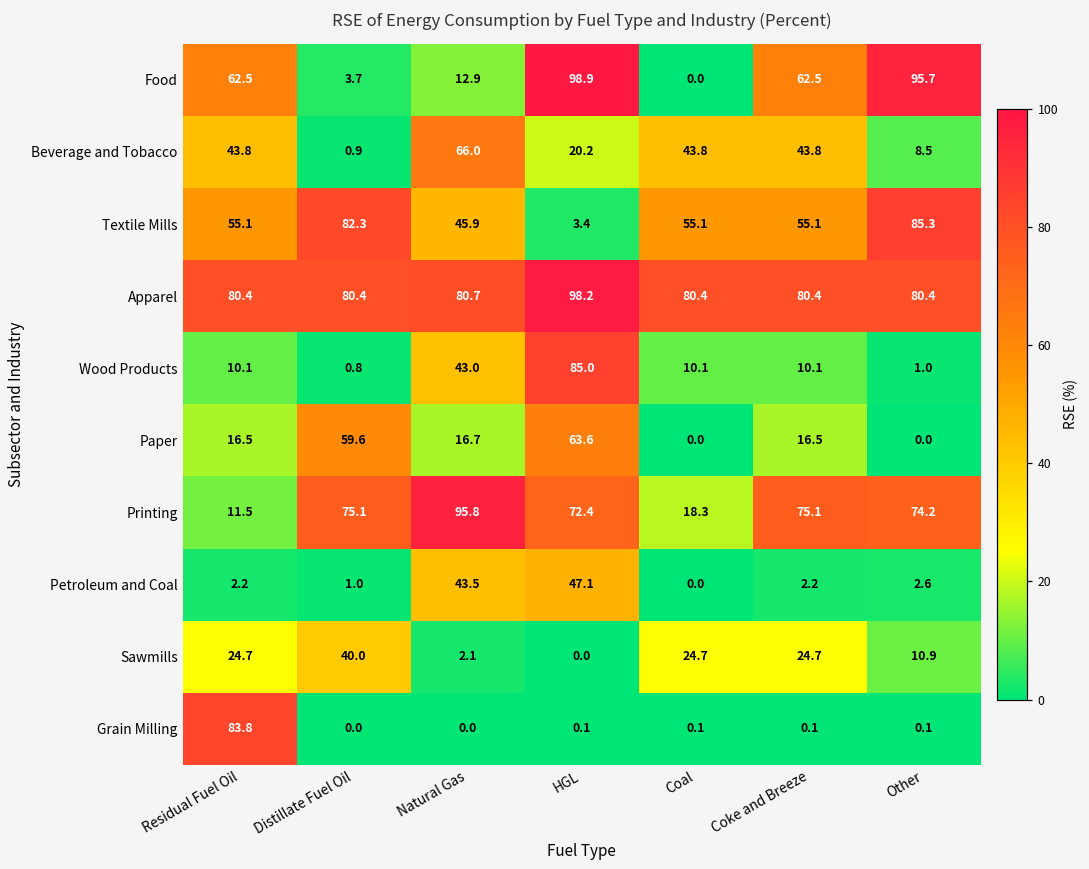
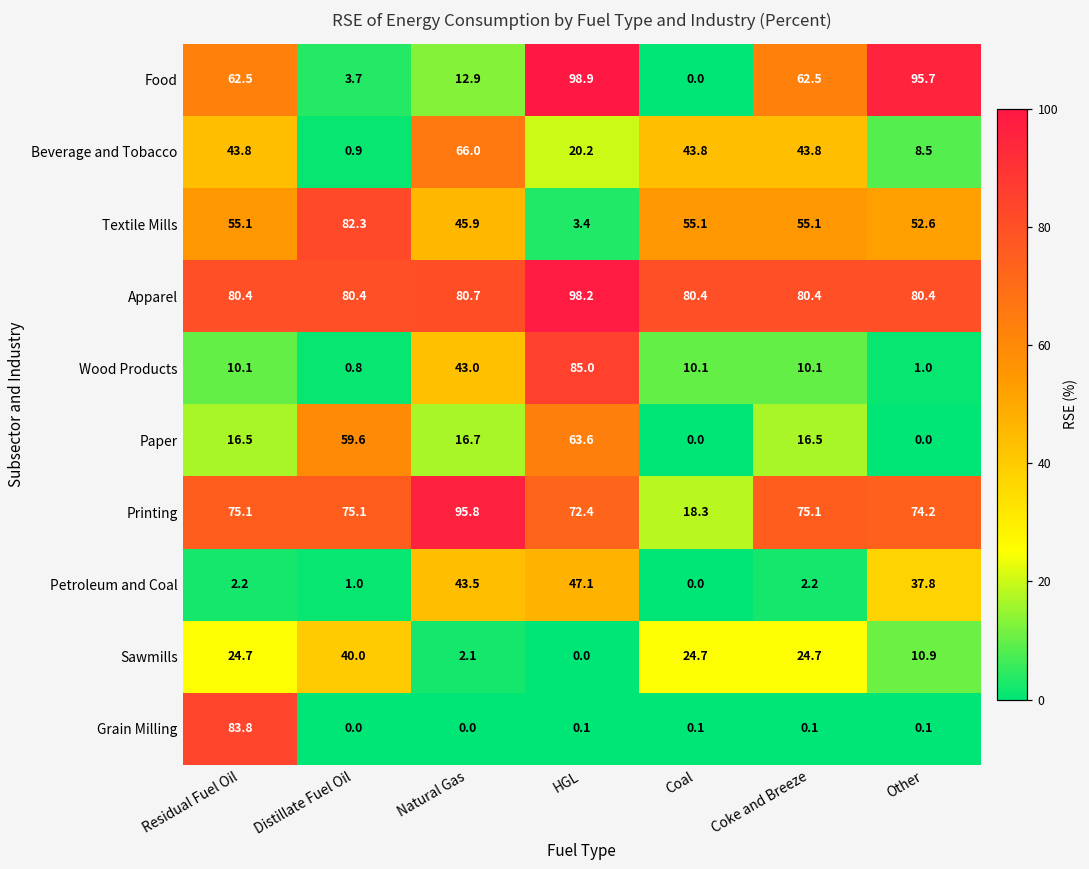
Textile Mills, Other: 85.3 -> 52.6
Printing, Residual Fuel Oil: 11.5 -> 75.1
Petroleum and Coal, Other: 2.6 -> 37.8
